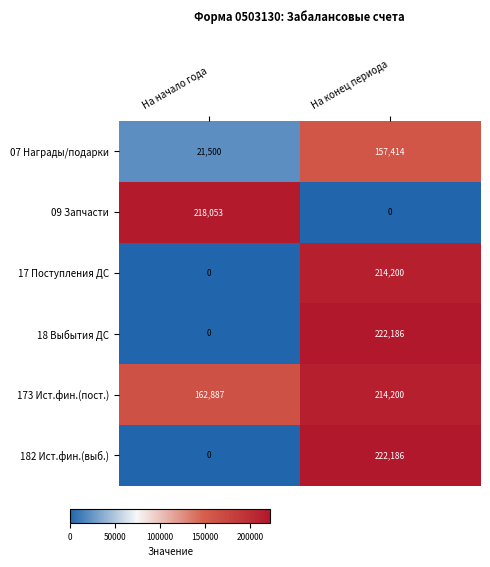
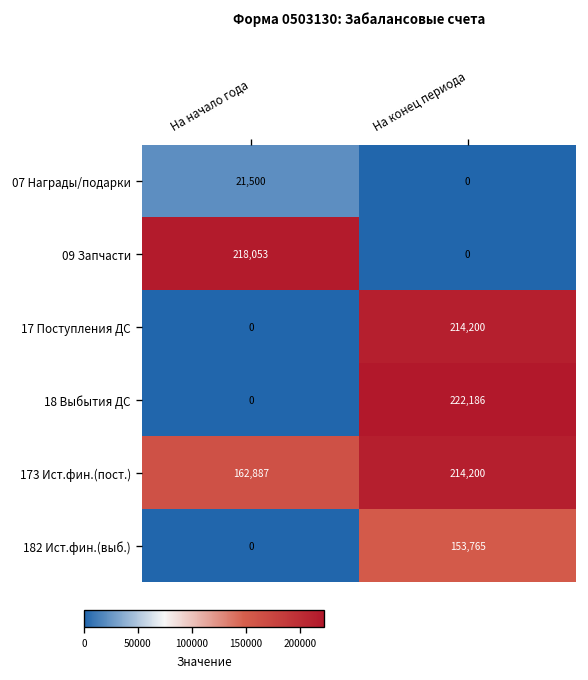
07 Награды/подарки, На конец периода: 157,414 -> 0
182 Ист.фин.(выб.), На конец периода: 222,186 -> 153,765
